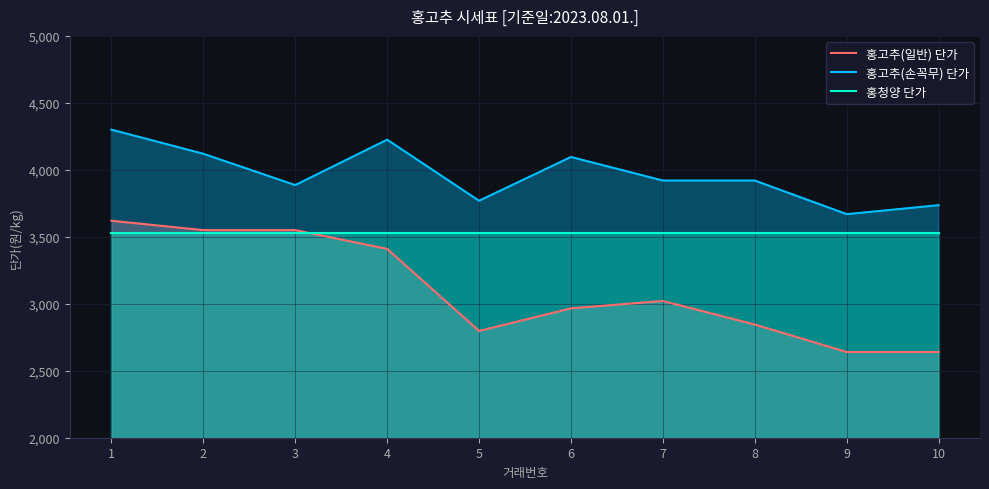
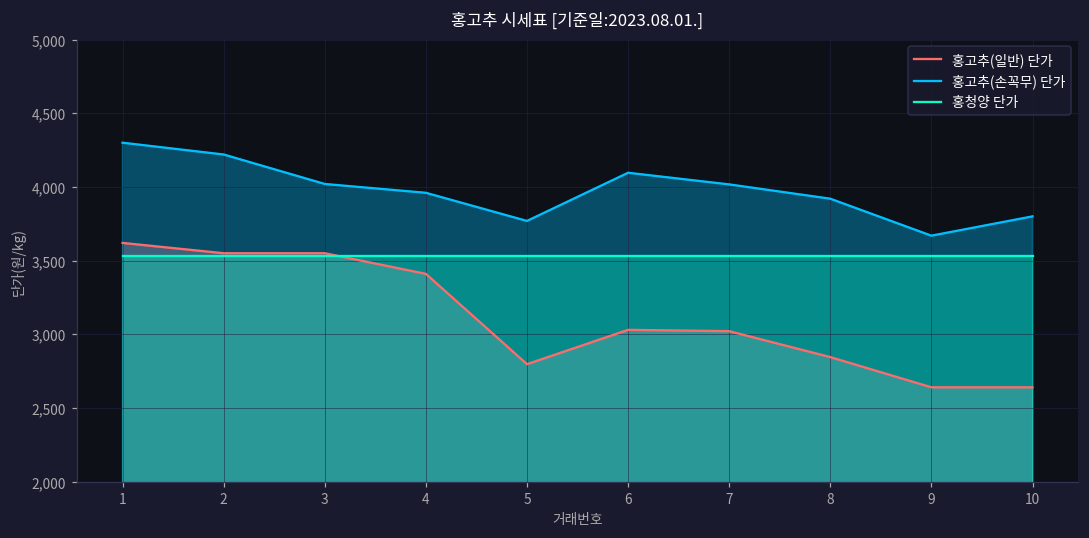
홍고추(손꼭무) 단가, 2: 4,120 -> 4,220
홍고추(손꼭무) 단가, 3: 3,890 -> 4,020
홍고추(손꼭무) 단가, 4: 4,230 -> 3,960
홍고추(일반) 단가, 6: 2,970 -> 3,030
홍고추(손꼭무) 단가, 7: 3,920 -> 4,020
홍고추(손꼭무) 단가, 10: 3,740 -> 3,800
